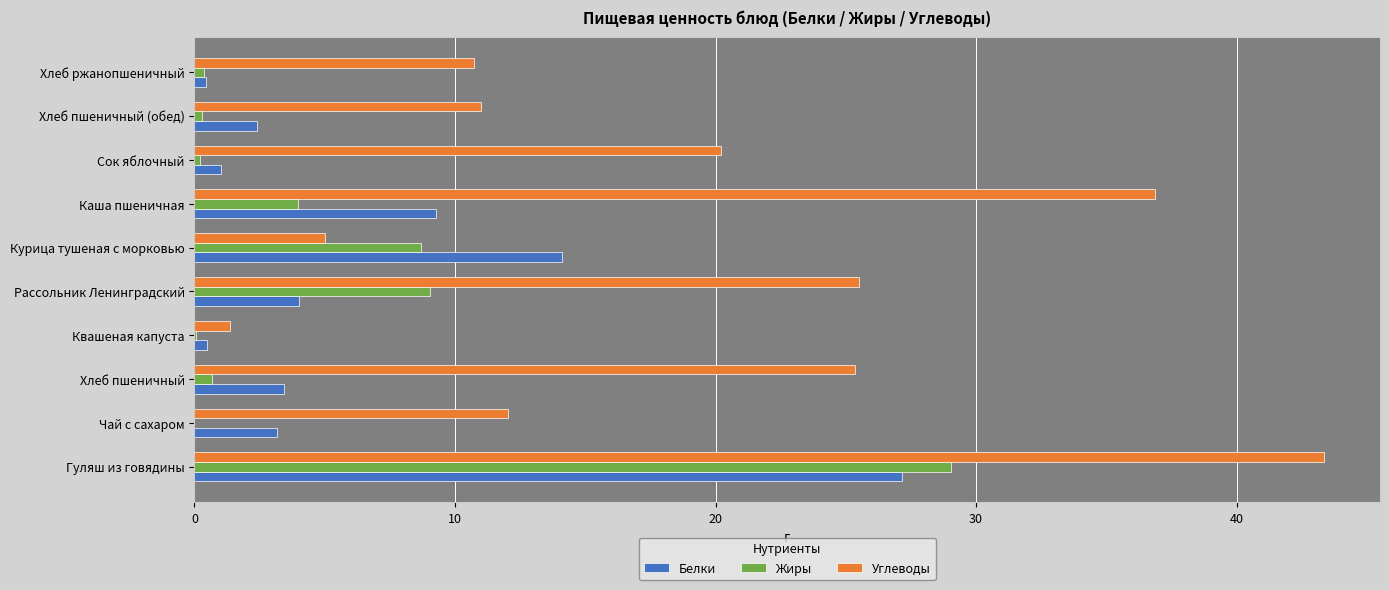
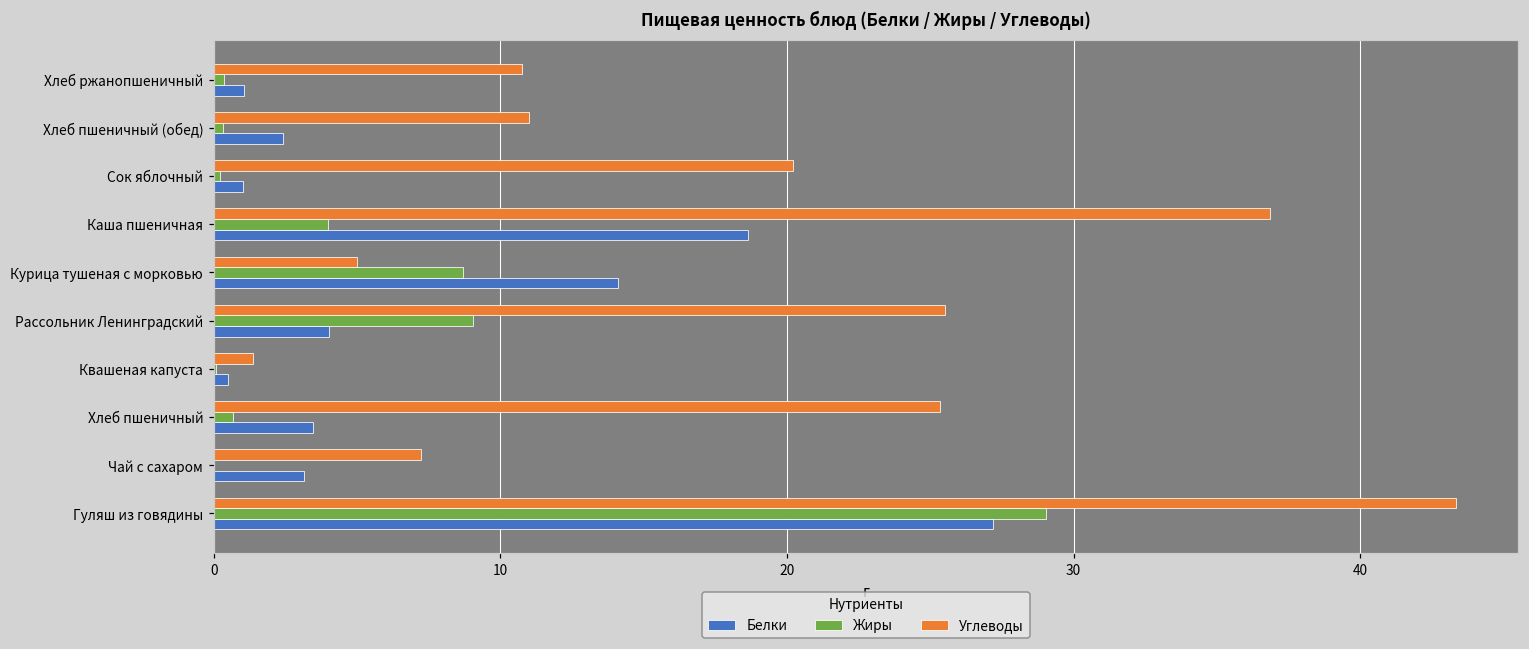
Белки, Хлеб ржанопшеничный: 0.4 -> 1.1
Белки, Каша пшеничная: 9.3 -> 18.7
Углеводы, Чай с сахаром: 12.0 -> 7.2
